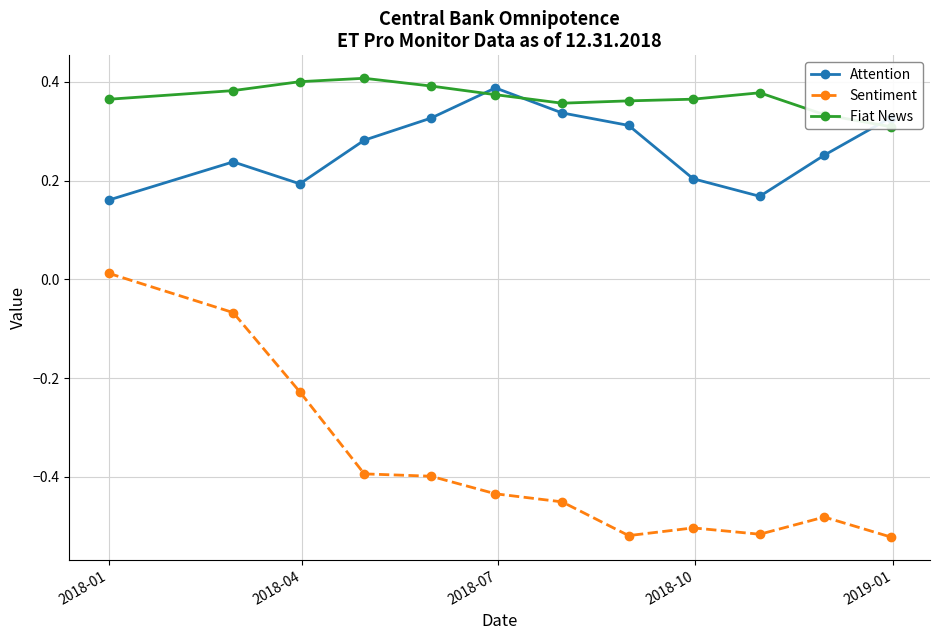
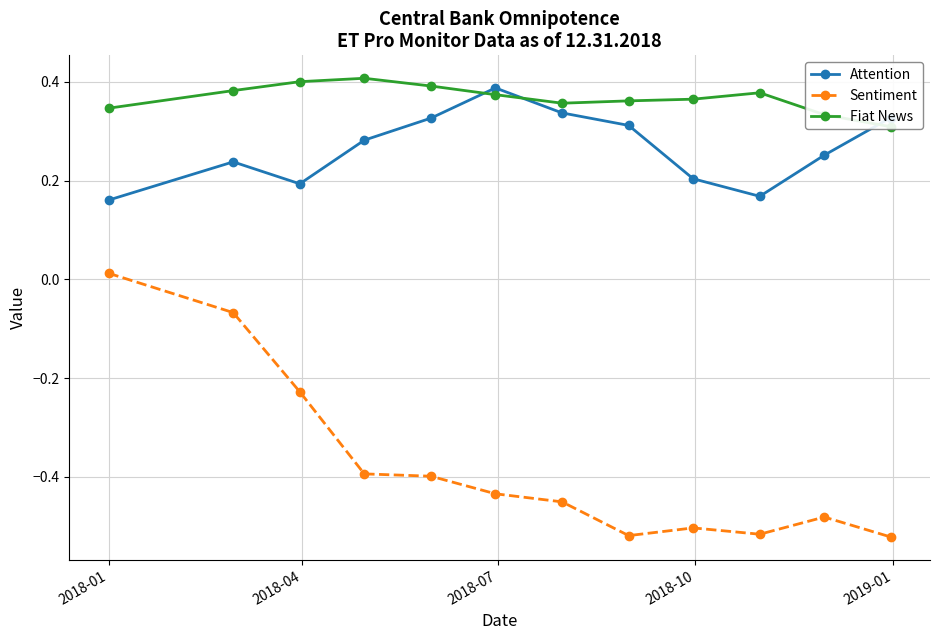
Fiat News, 2018-01: 0.36 -> 0.35
